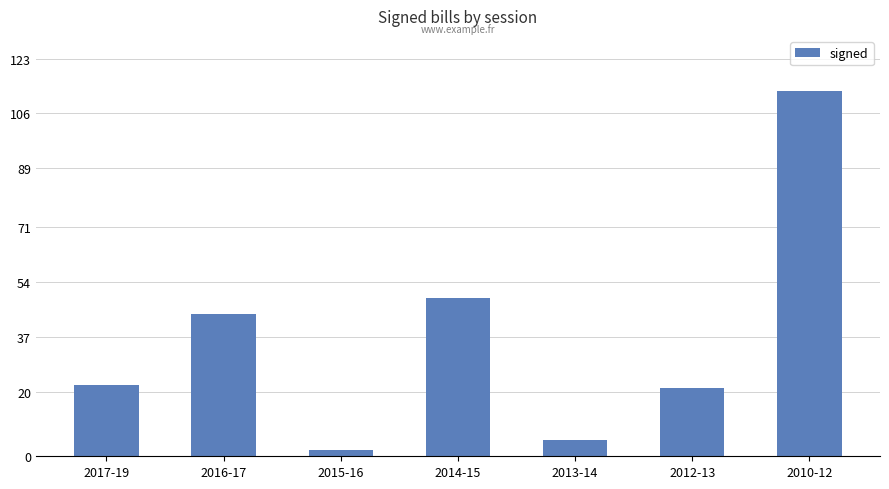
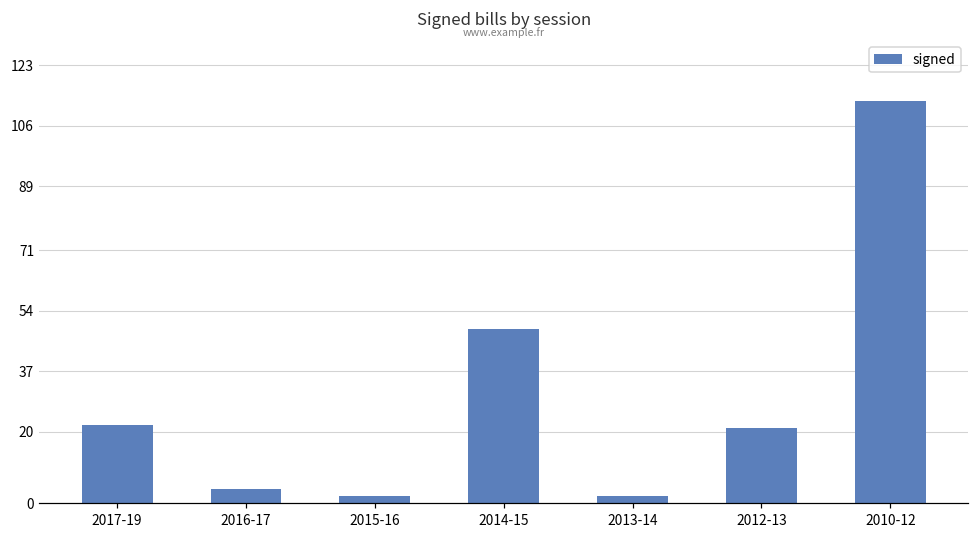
2016-17: 44 -> 4
2013-14: 5 -> 2
